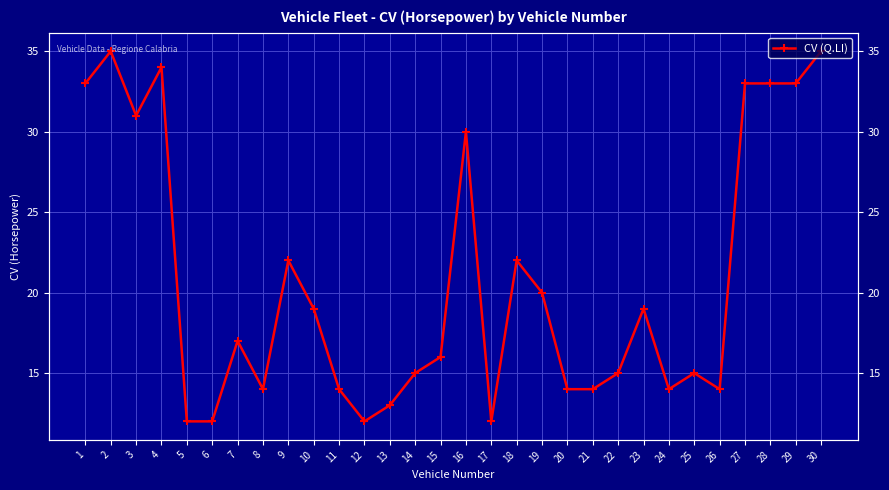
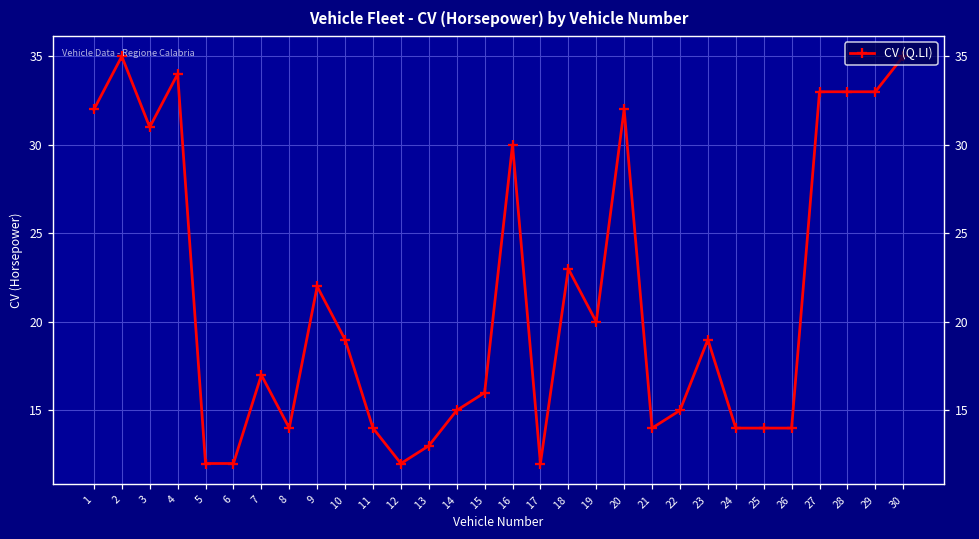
1: 33 -> 32
18: 22 -> 23
20: 14 -> 32
25: 15 -> 14
